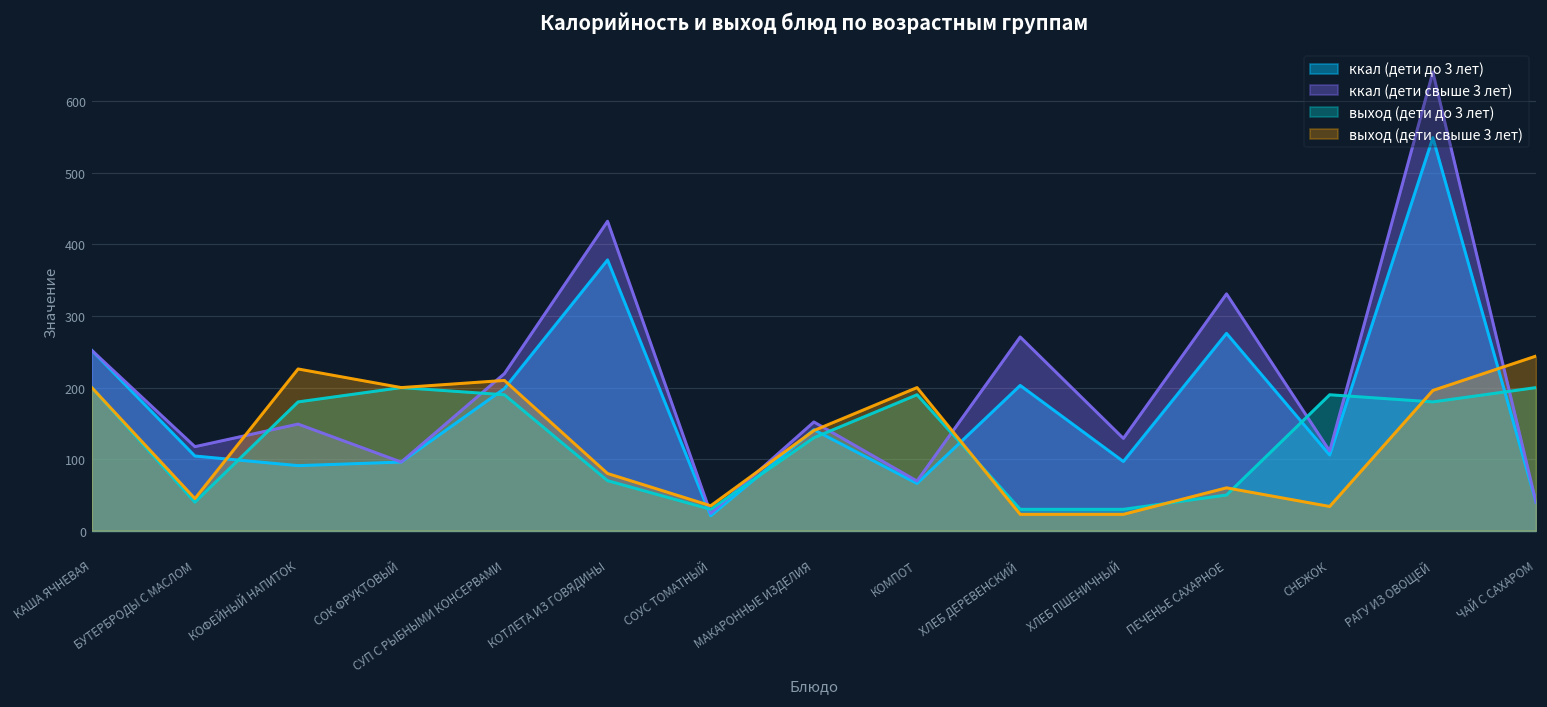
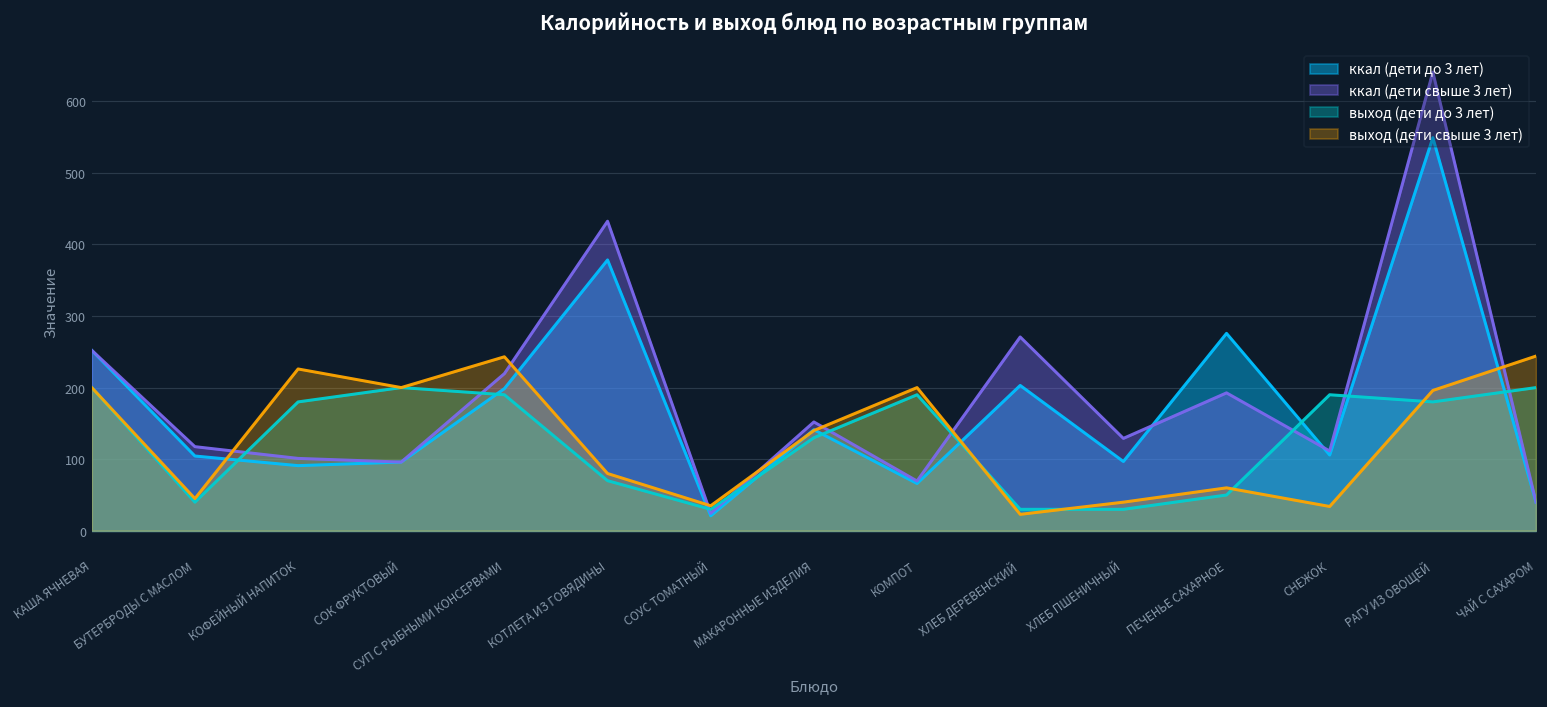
ккал (дети свыше 3 лет), КОФЕЙНЫЙ НАПИТОК: 150 -> 100
выход (дети свыше 3 лет), СУП С РЫБНЫМИ КОНСЕРВАМИ: 210 -> 240
выход (дети свыше 3 лет), ХЛЕБ ПШЕНИЧНЫЙ: 20 -> 40
ккал (дети свыше 3 лет), ПЕЧЕНЬЕ САХАРНОЕ: 330 -> 190
